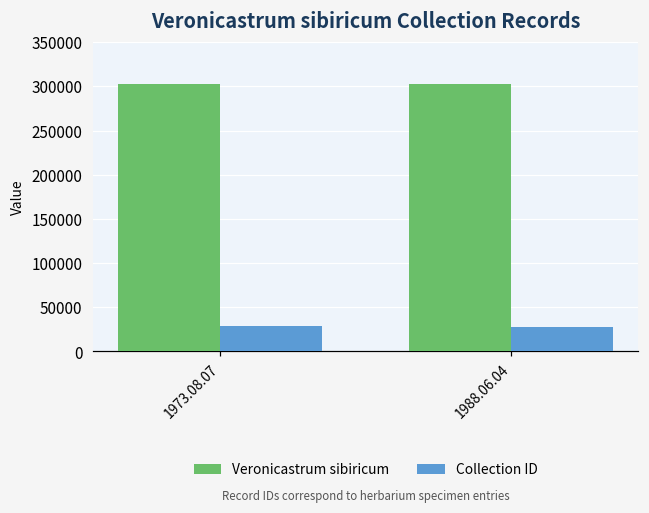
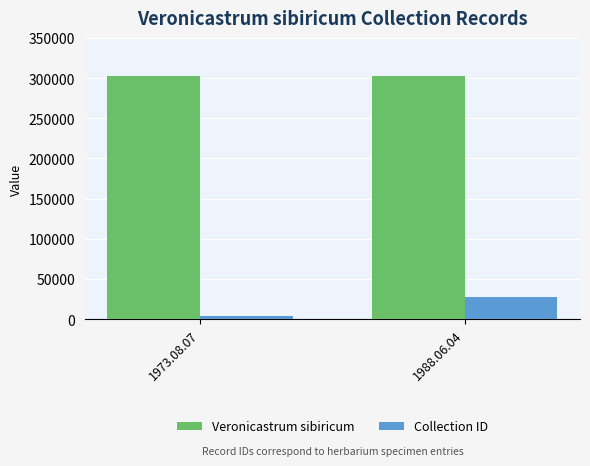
Collection ID, 1973.08.07: 30000 -> 0
